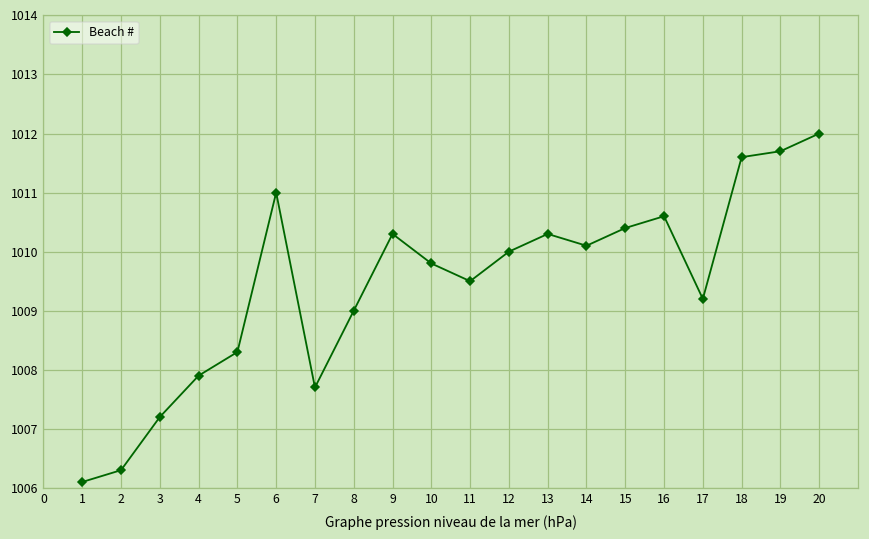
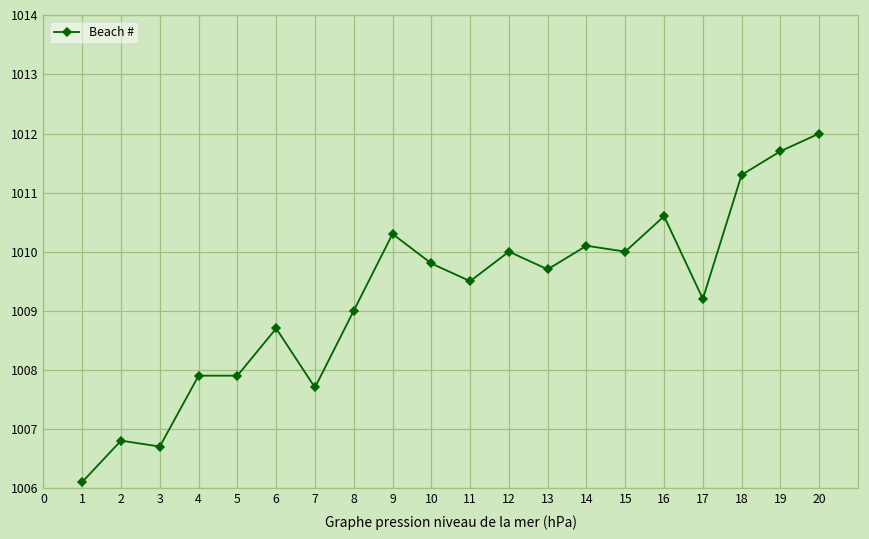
2: 1006.3 -> 1006.8
3: 1007.2 -> 1006.7
5: 1008.3 -> 1007.9
6: 1011.0 -> 1008.7
13: 1010.3 -> 1009.7
15: 1010.4 -> 1010.0
18: 1011.6 -> 1011.3
